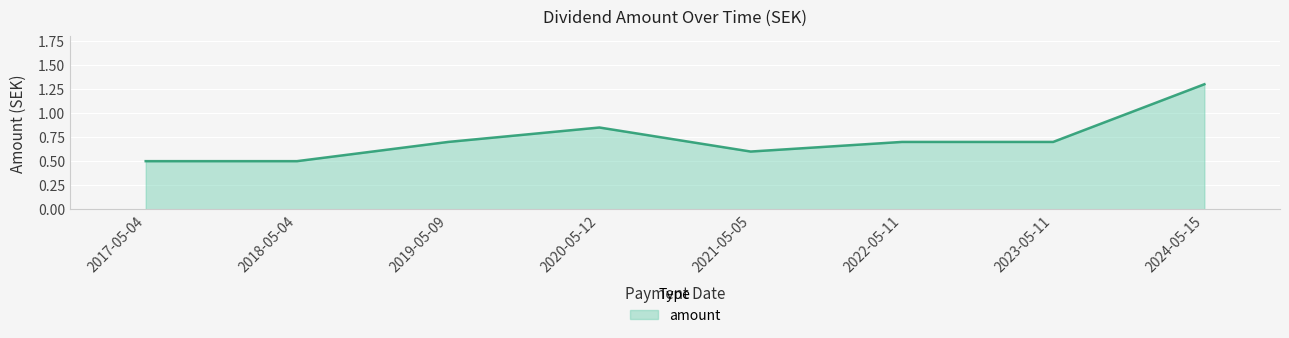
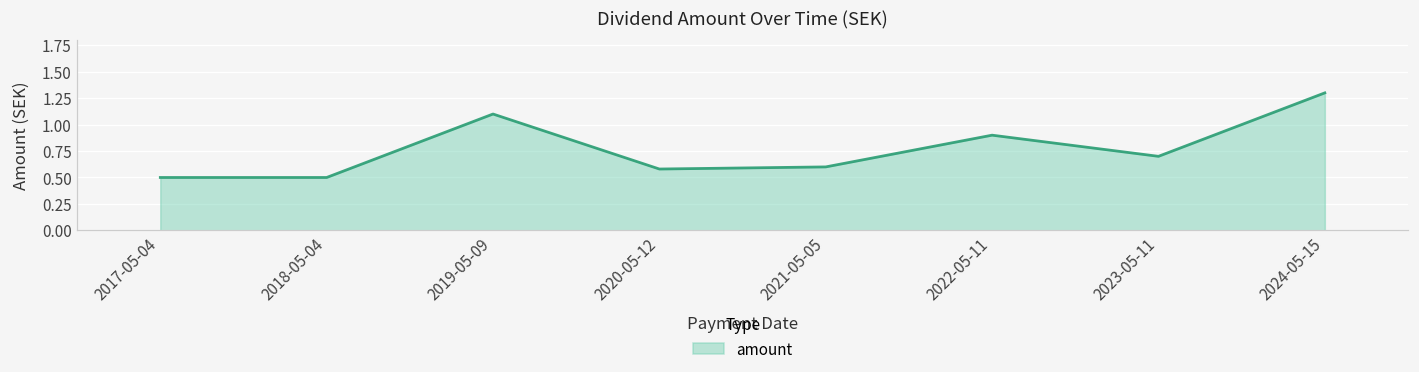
2019-05-09: 0.7 -> 1.1
2020-05-12: 0.9 -> 0.6
2022-05-11: 0.7 -> 0.9
